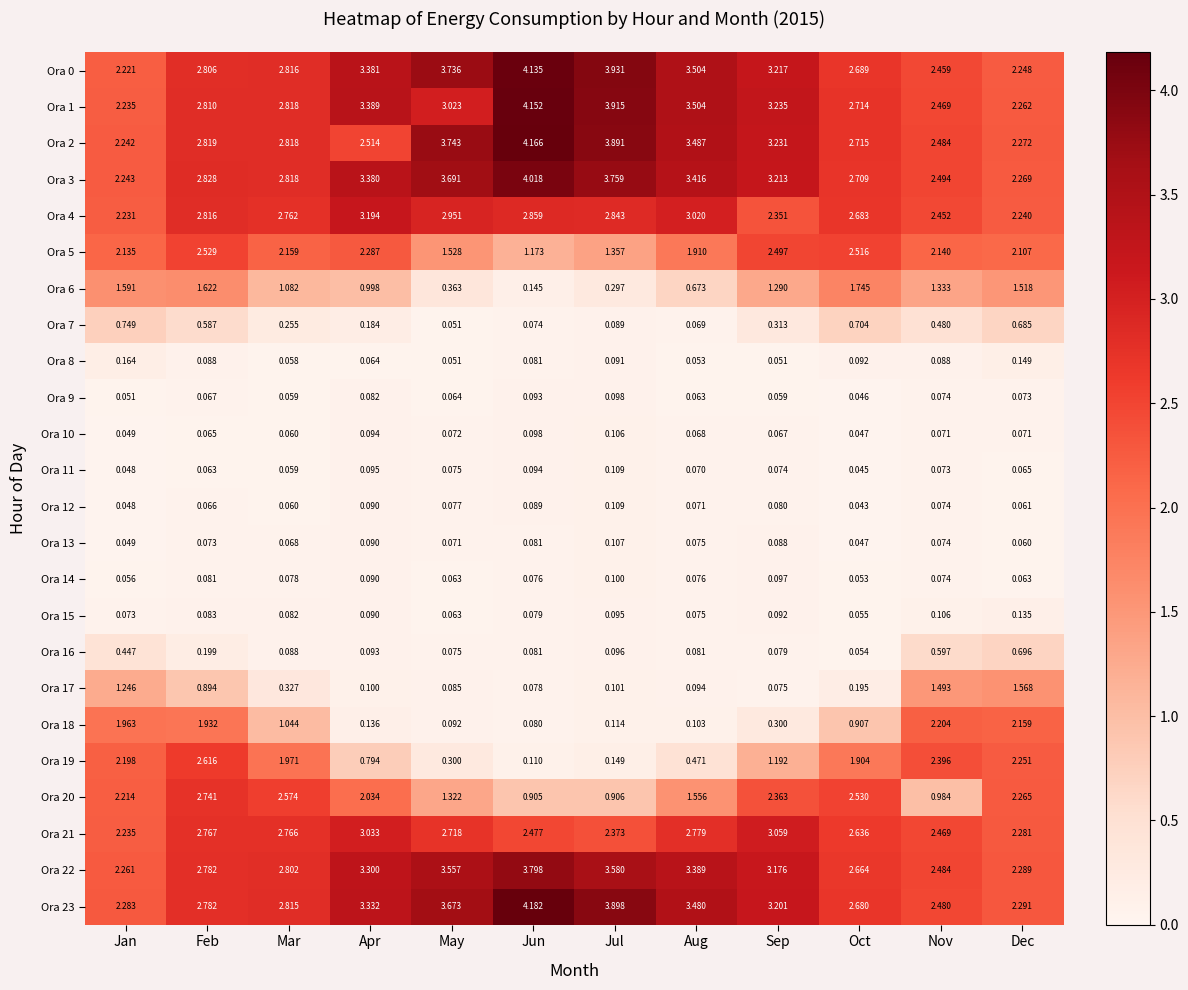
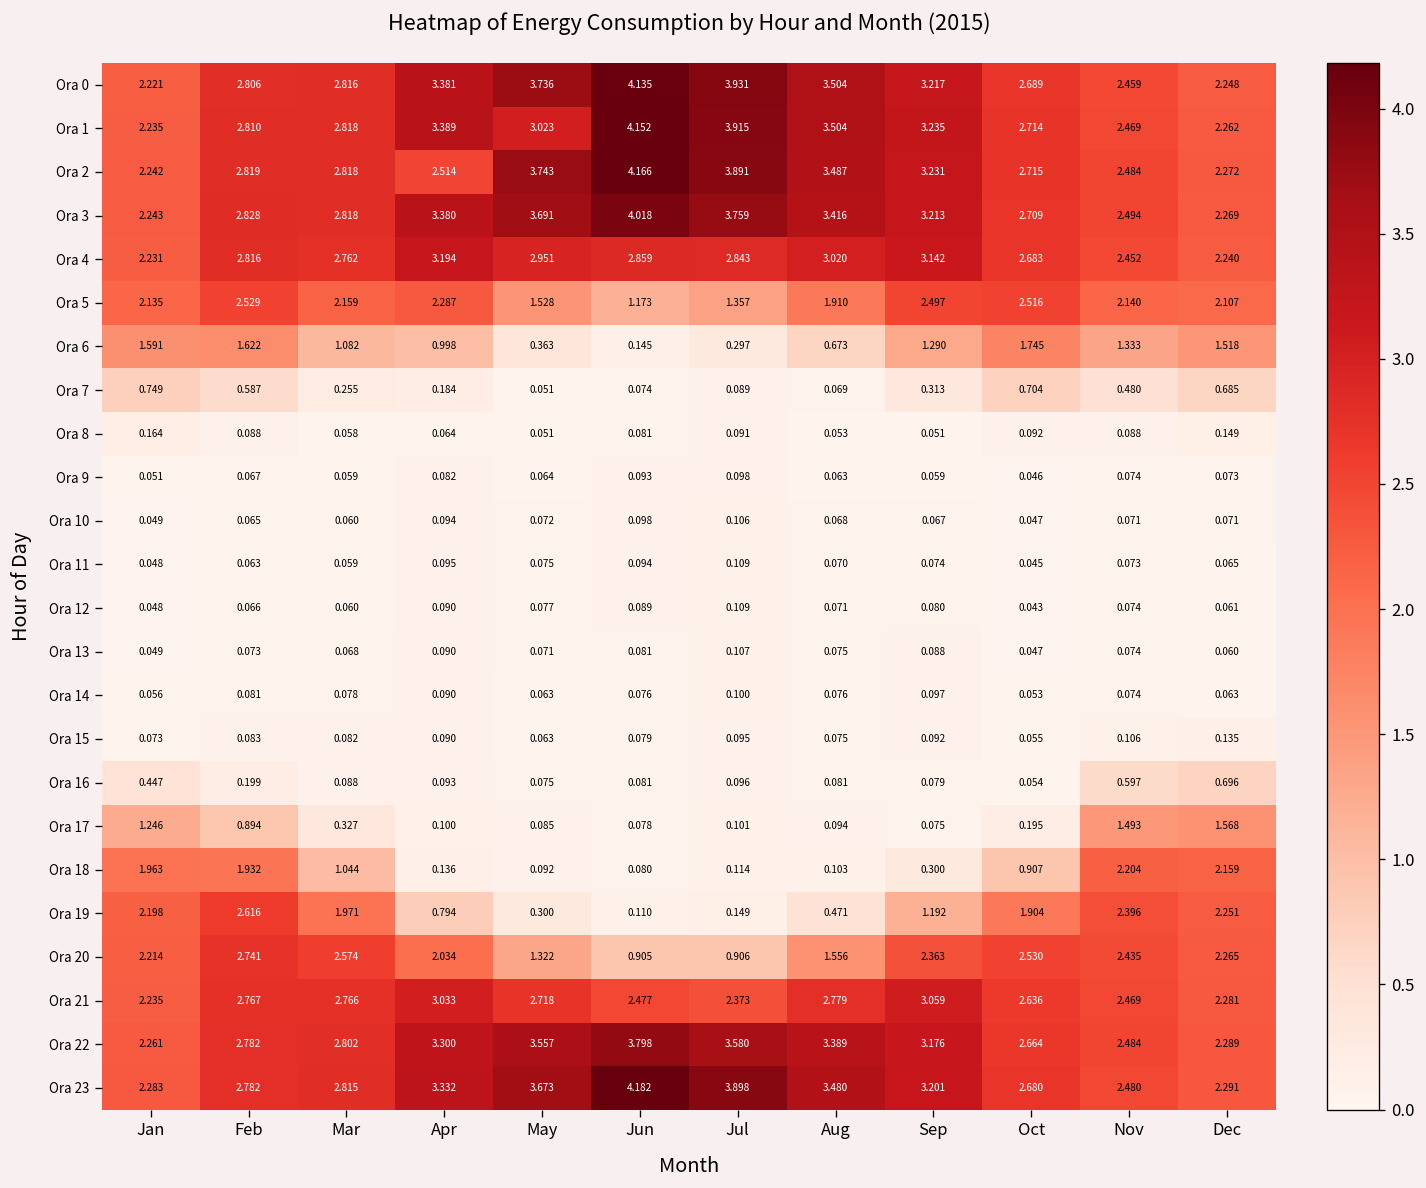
Ora 4, Sep: 2.351 -> 3.142
Ora 20, Nov: 0.984 -> 2.435
